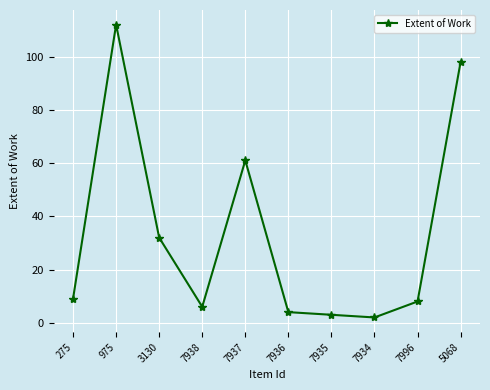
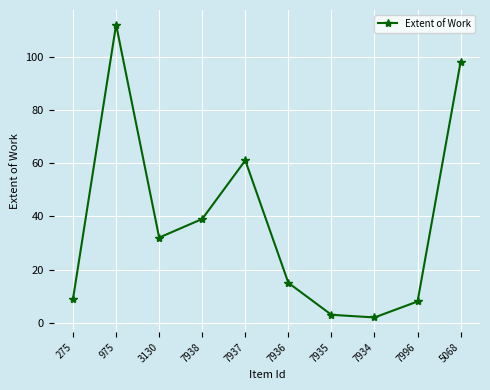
7938: 6 -> 39
7936: 4 -> 15
